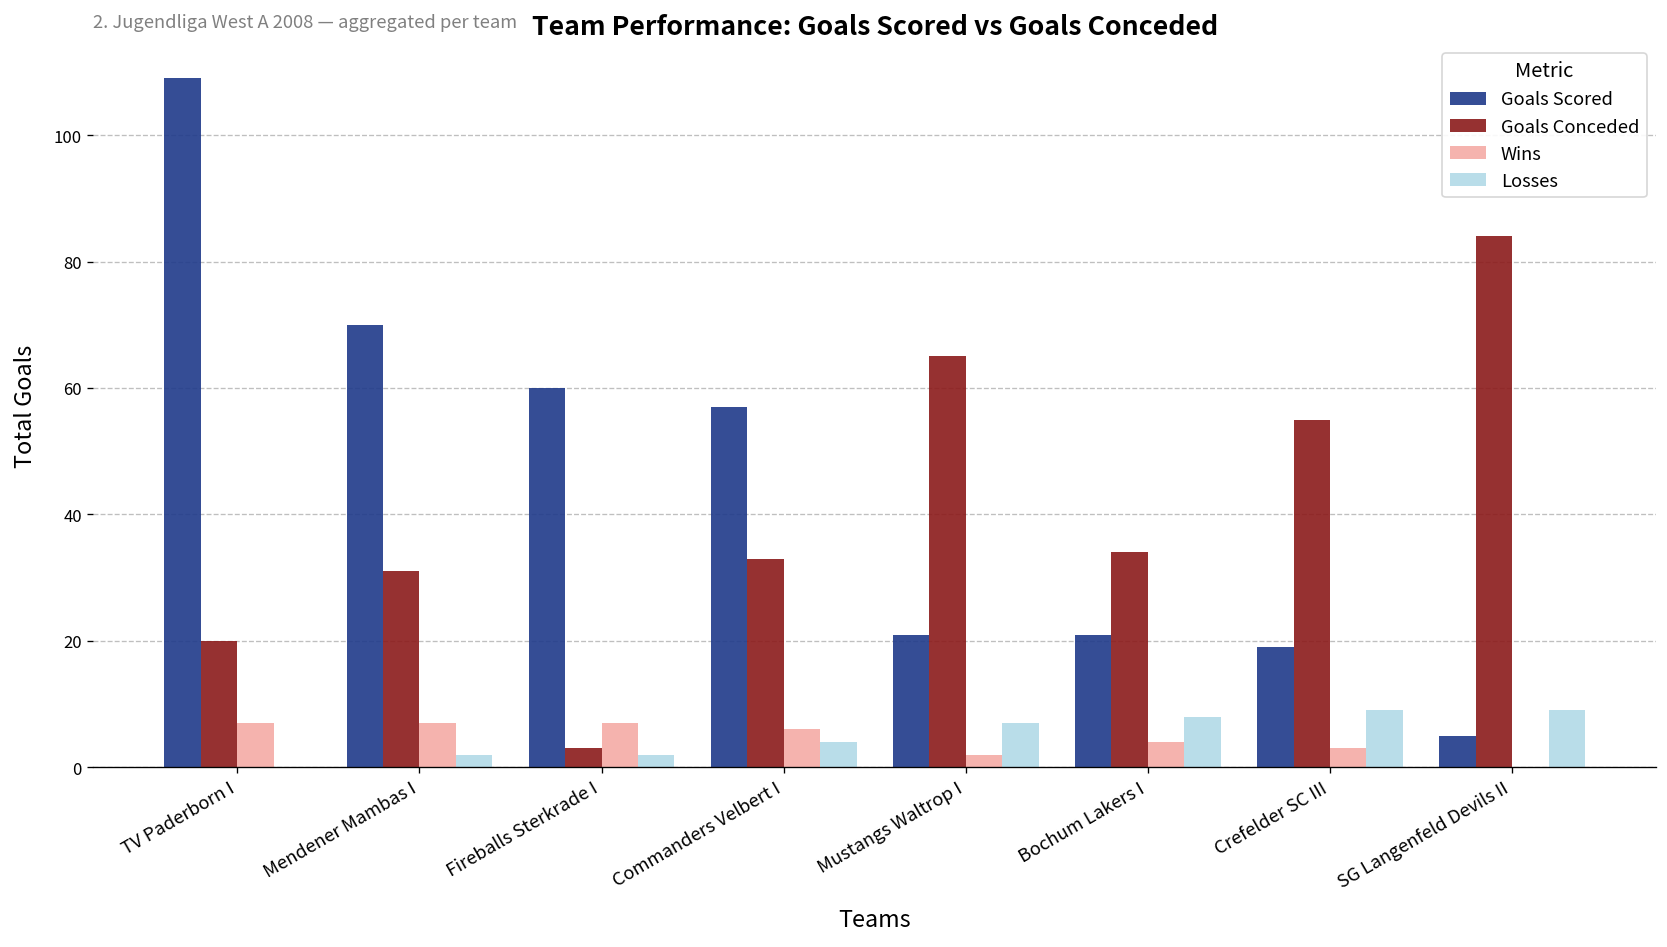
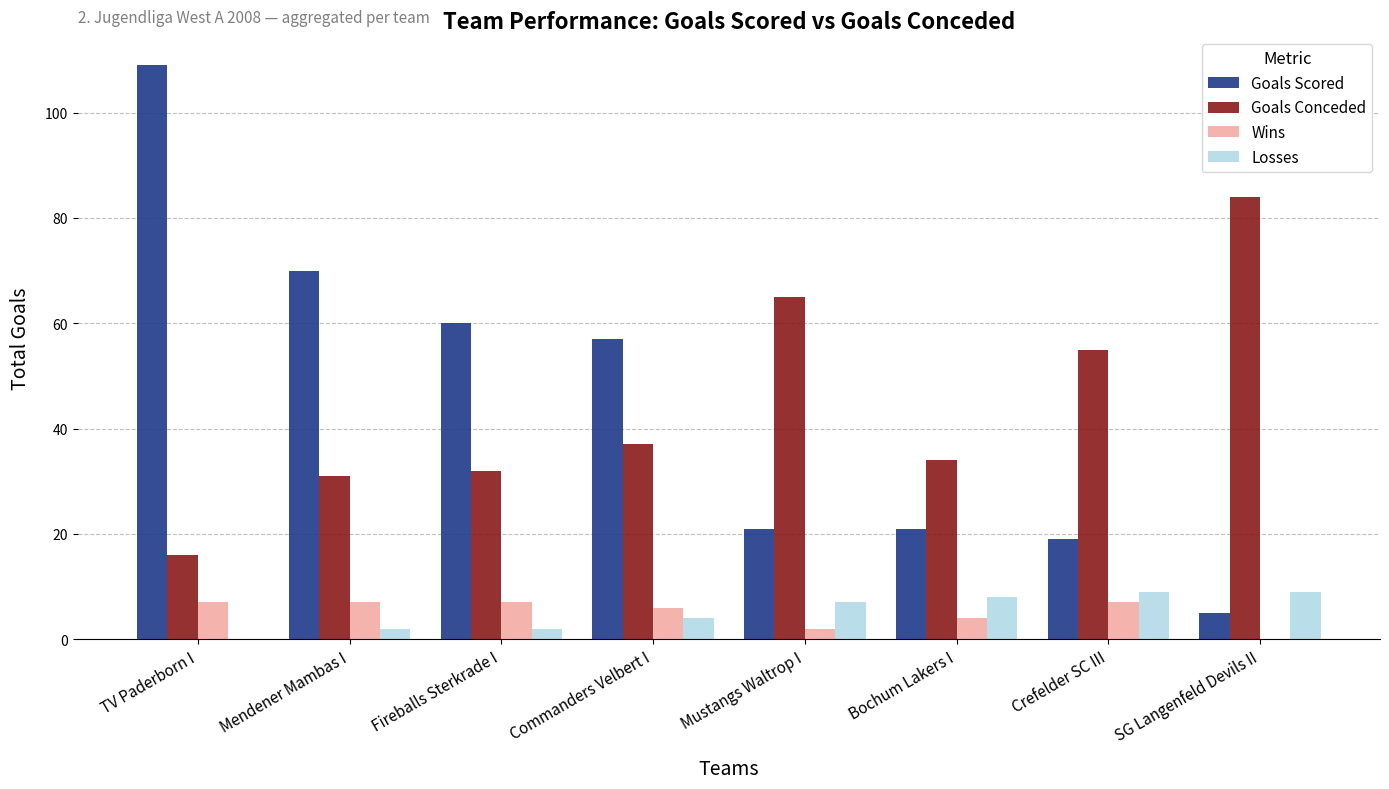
Goals Conceded, TV Paderborn I: 20 -> 16
Goals Conceded, Fireballs Sterkrade I: 3 -> 32
Goals Conceded, Commanders Velbert I: 33 -> 37
Wins, Crefelder SC III: 3 -> 7
